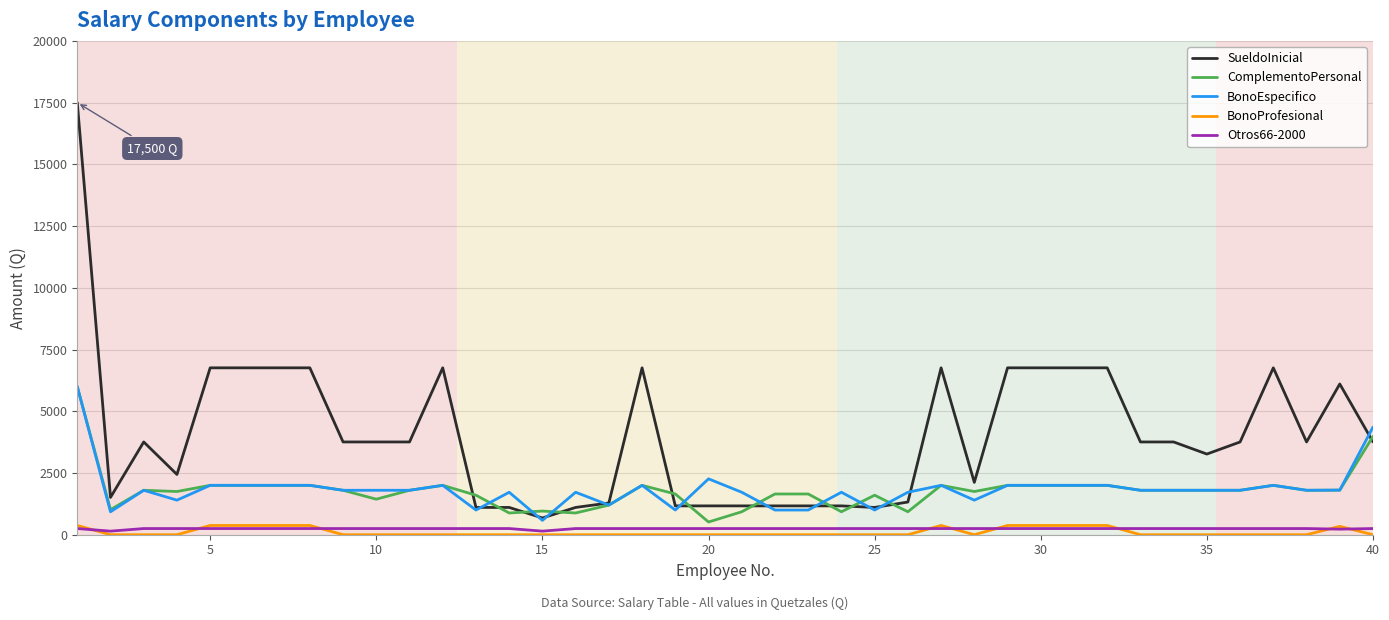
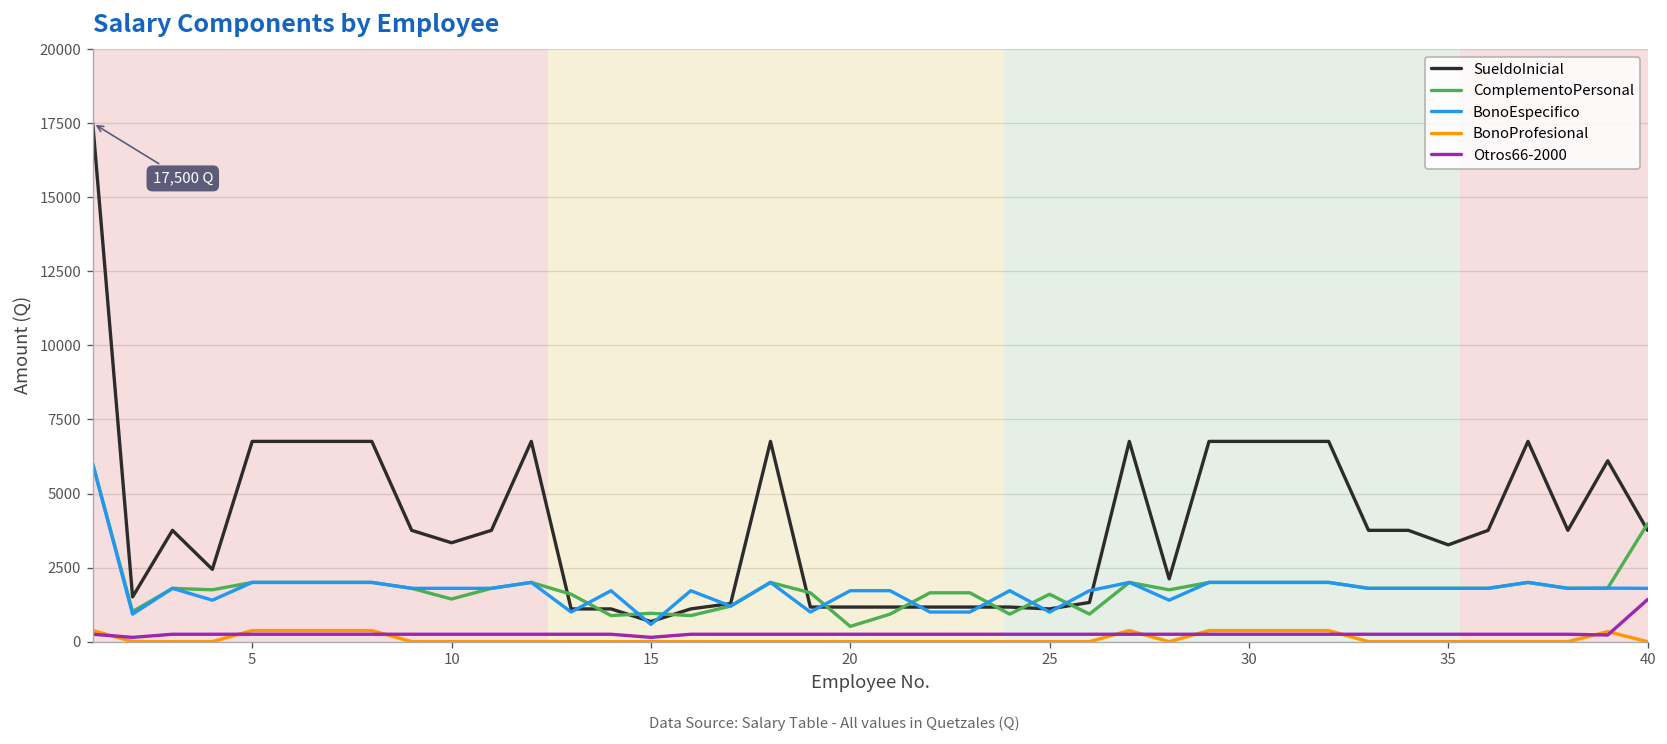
SueldoInicial, 10: 3800 -> 3300
BonoEspecifico, 20: 2300 -> 1700
BonoEspecifico, 40: 4400 -> 1800
Otros66-2000, 40: 300 -> 1400
